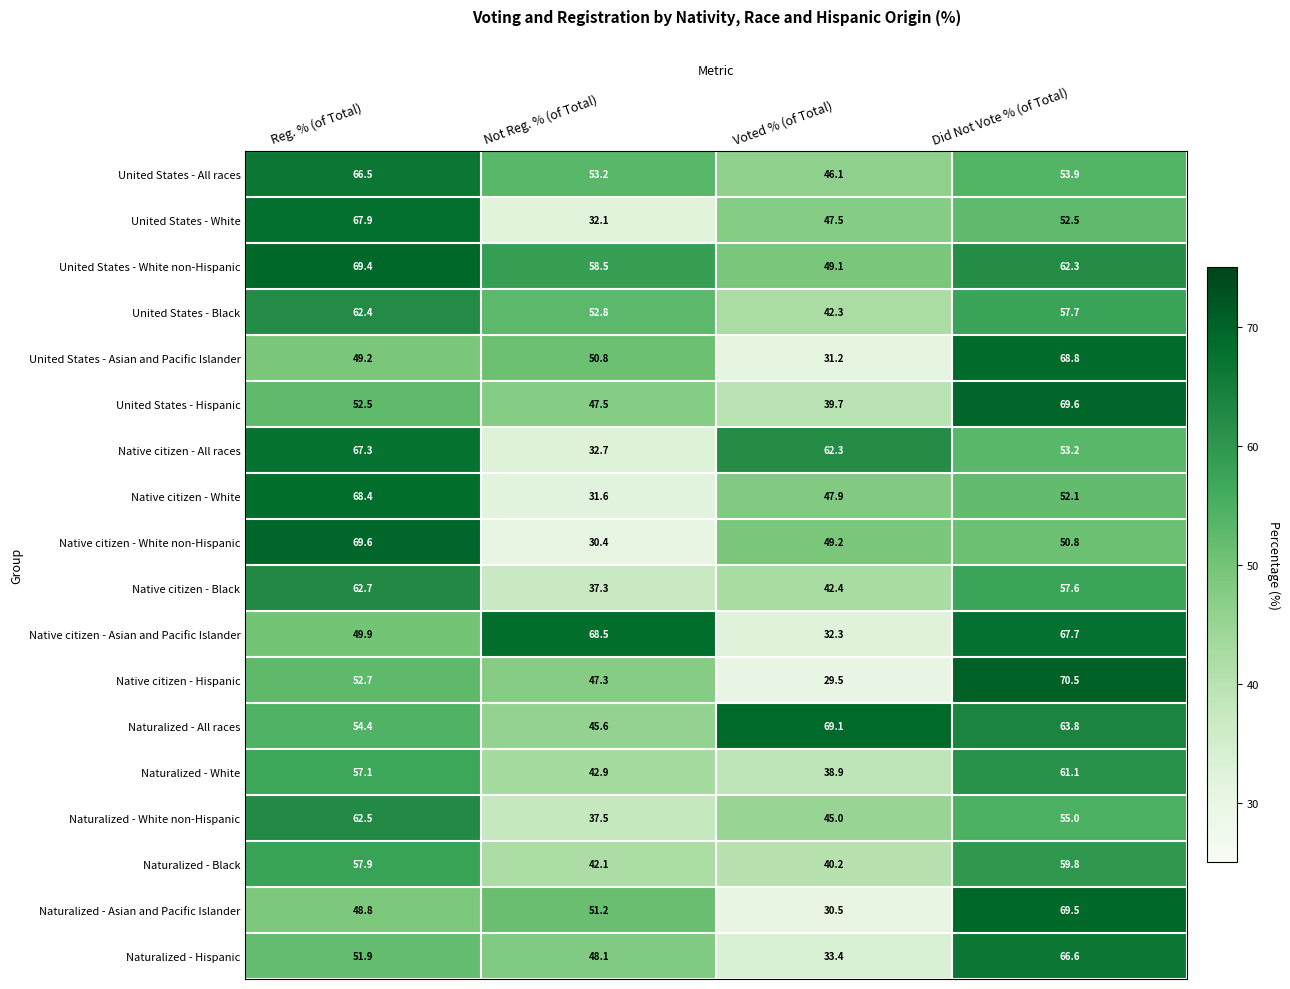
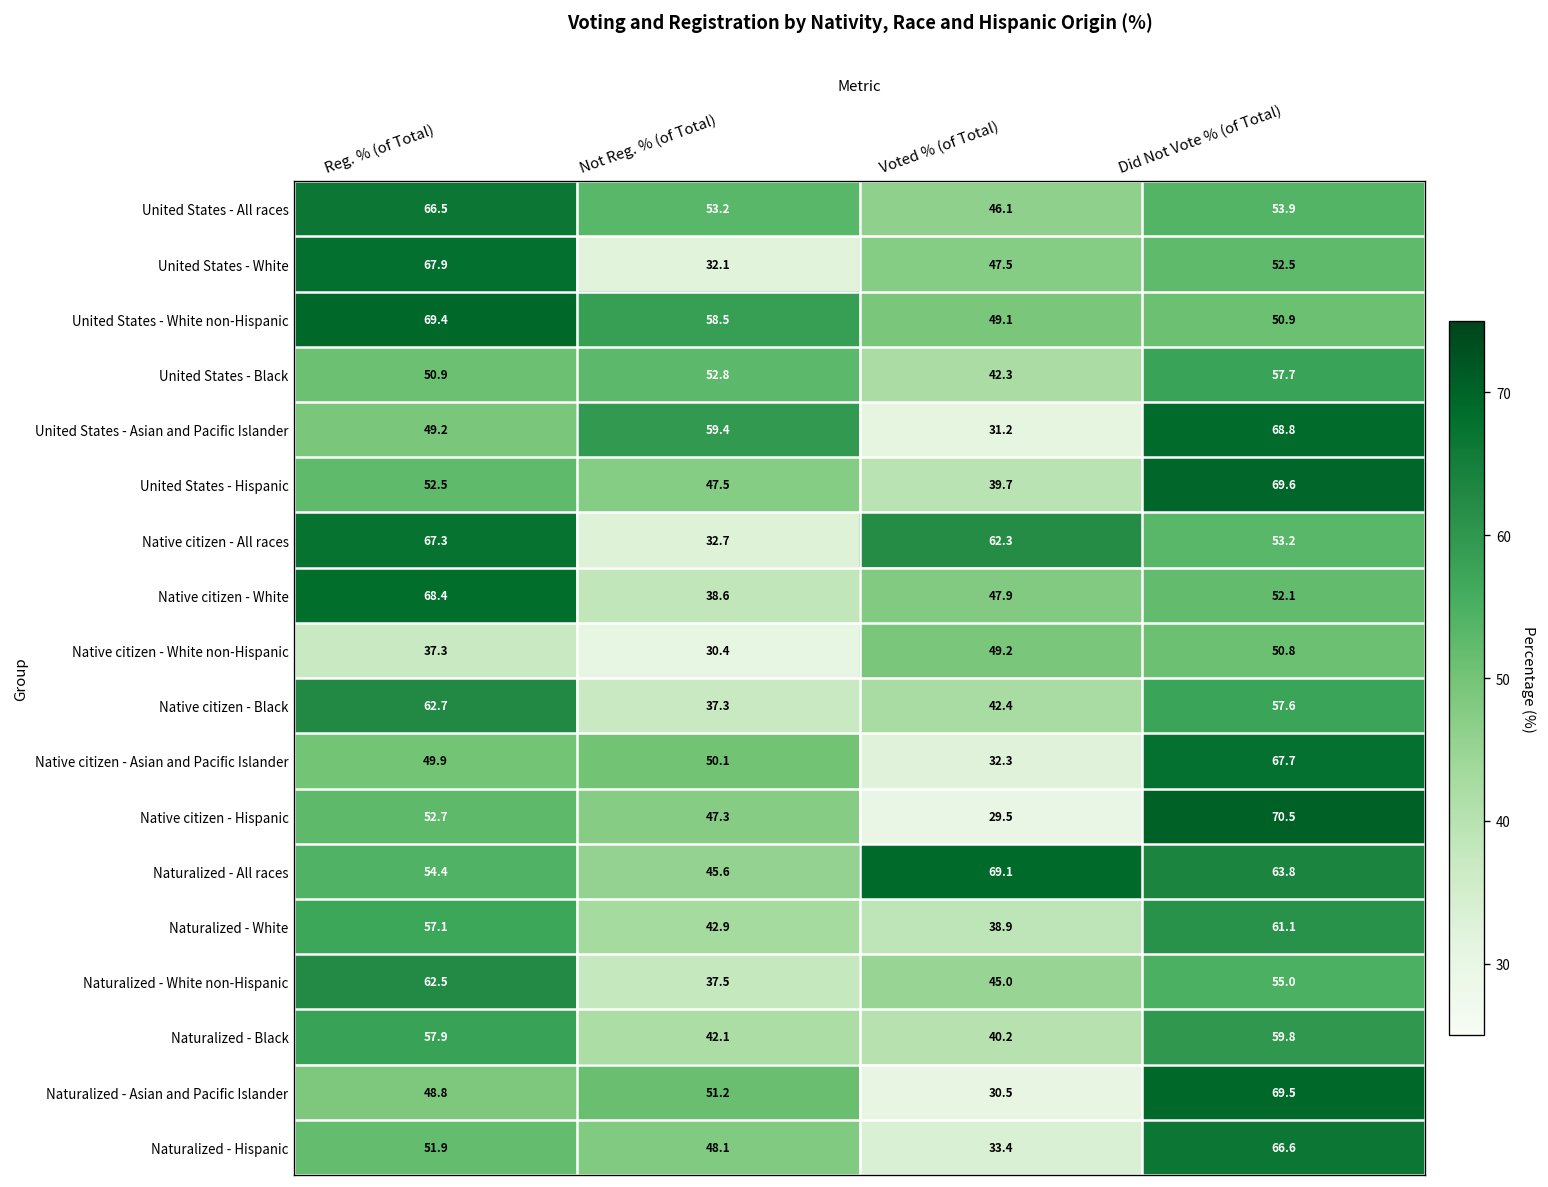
United States - White non-Hispanic, Did Not Vote % (of Total): 62.3 -> 50.9
United States - Black, Reg. % (of Total): 62.4 -> 50.9
United States - Asian and Pacific Islander, Not Reg. % (of Total): 50.8 -> 59.4
Native citizen - White, Not Reg. % (of Total): 31.6 -> 38.6
Native citizen - White non-Hispanic, Reg. % (of Total): 69.6 -> 37.3
Native citizen - Asian and Pacific Islander, Not Reg. % (of Total): 68.5 -> 50.1
